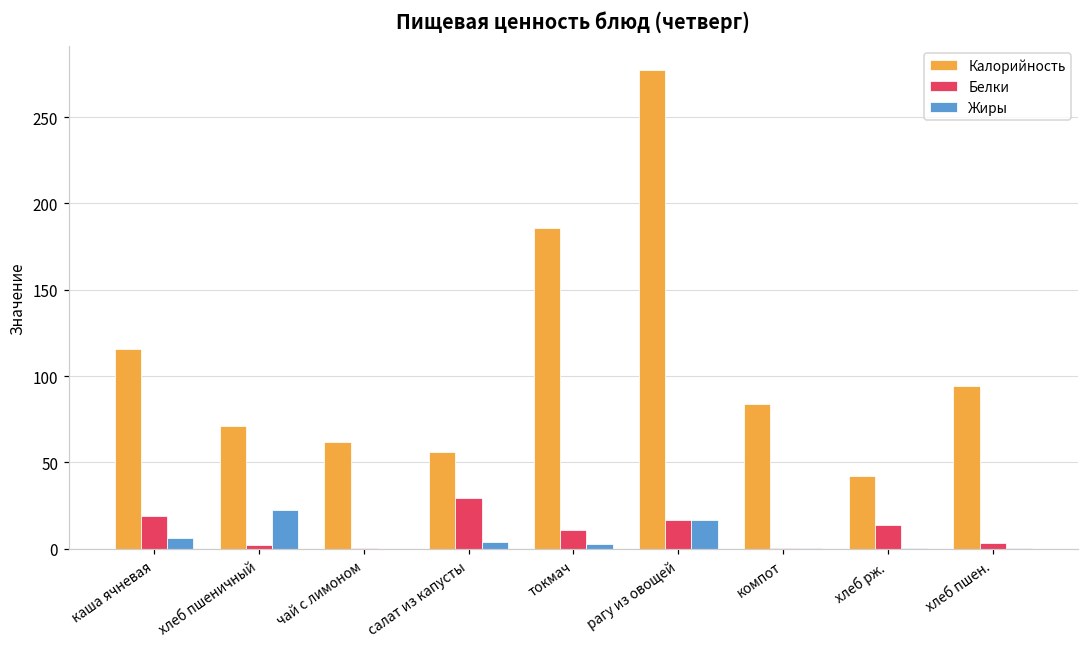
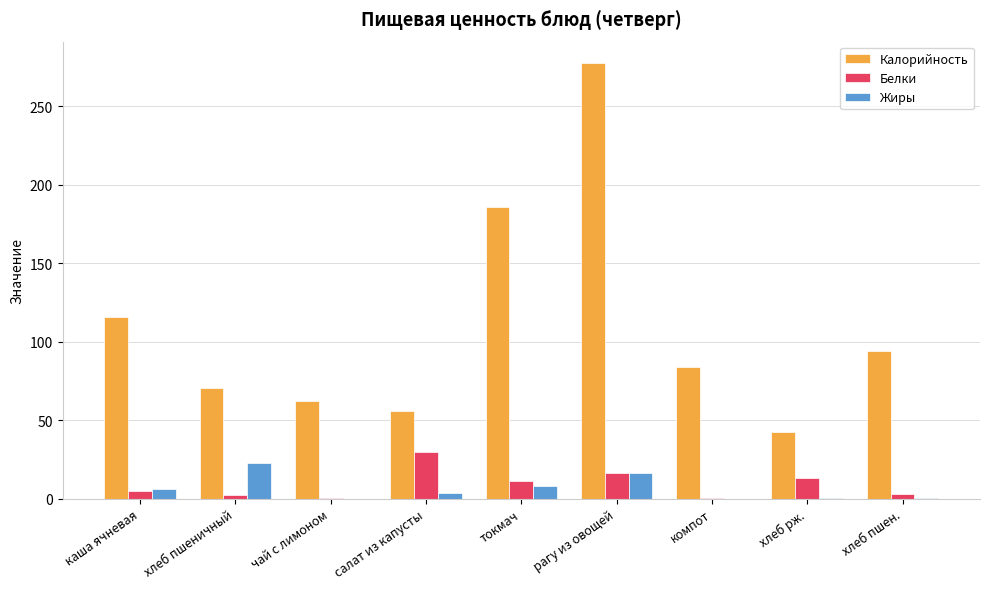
Белки, каша ячневая: 19 -> 5
Жиры, токмач: 3 -> 8
